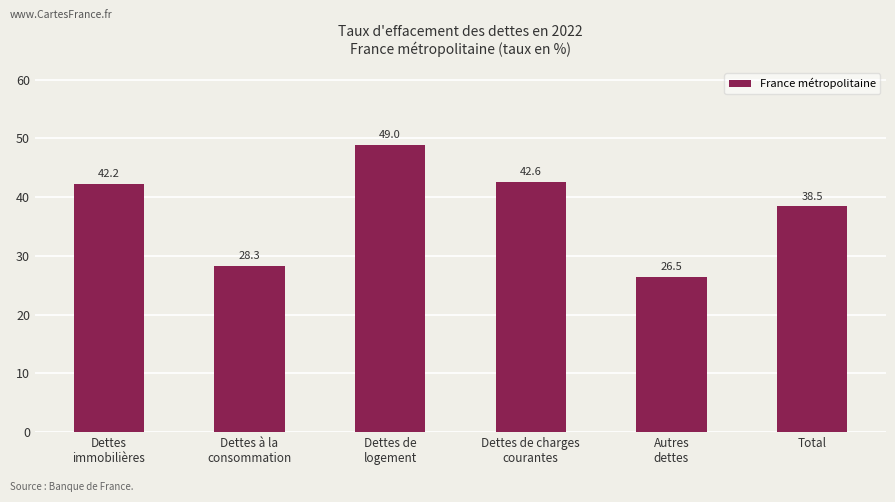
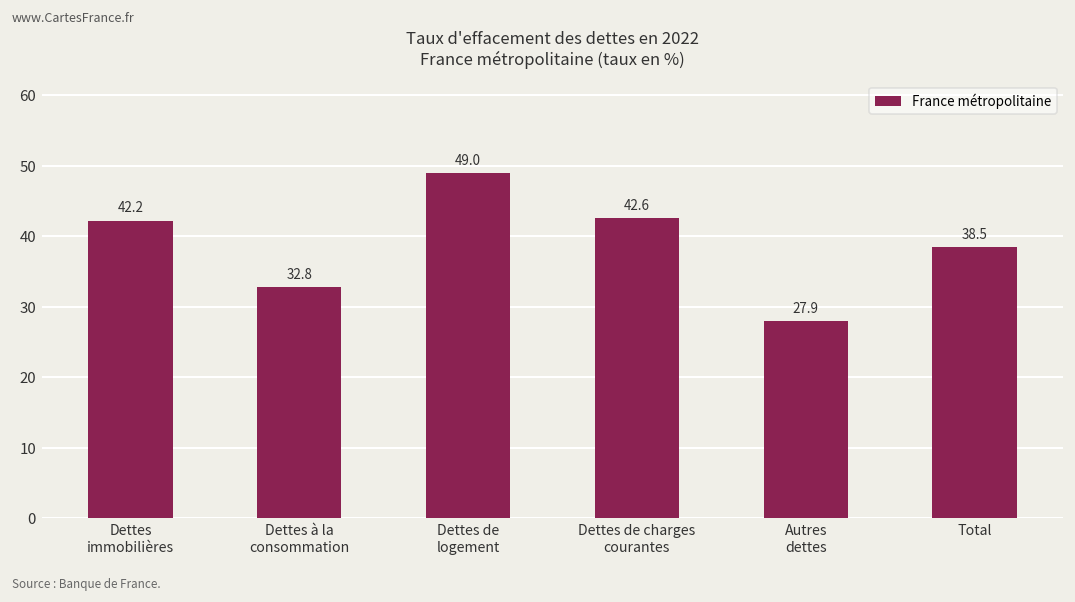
Dettes à la consommation: 28.3 -> 32.8
Autres dettes: 26.5 -> 27.9
